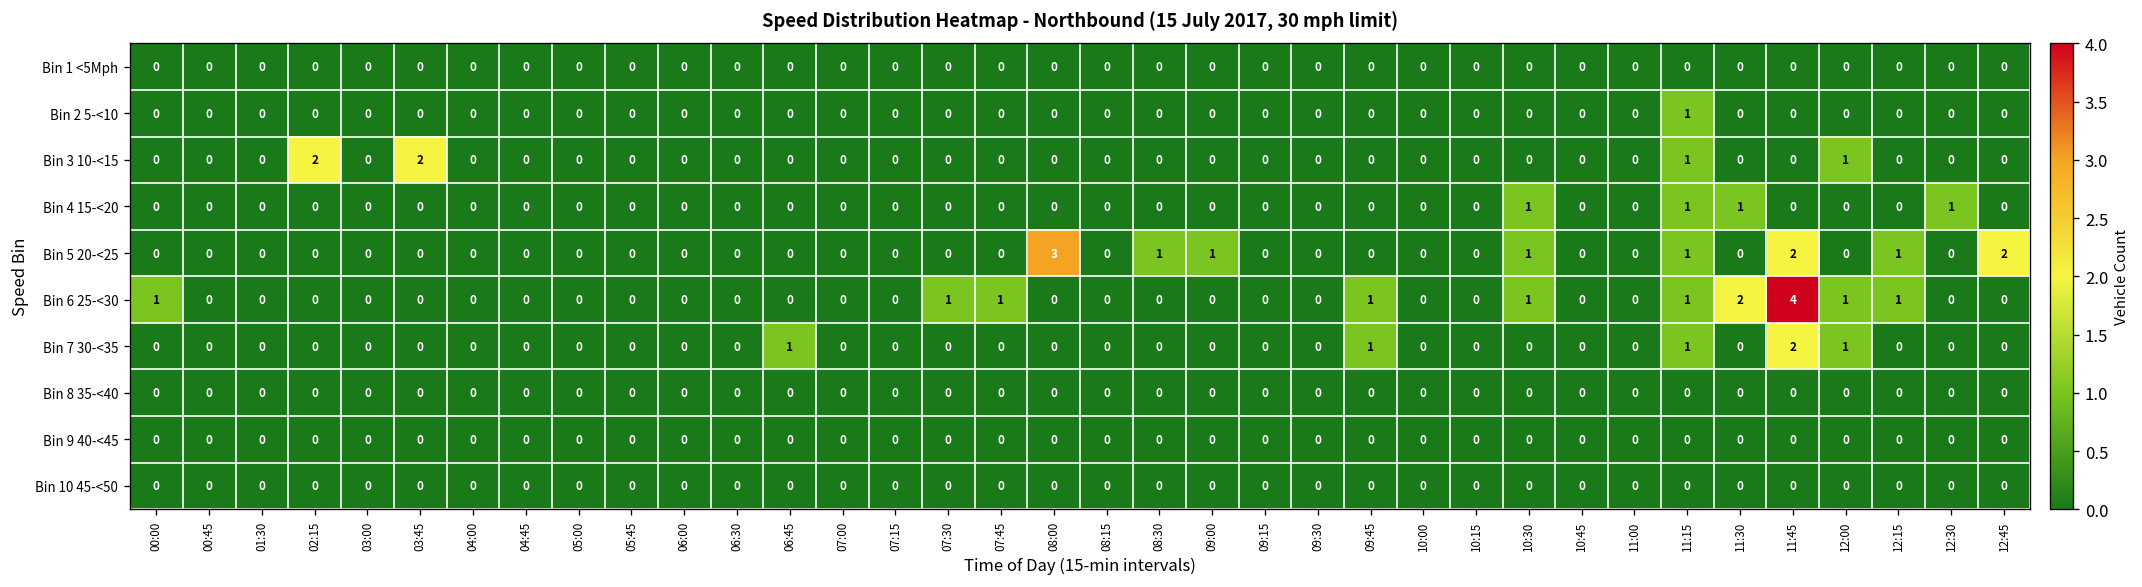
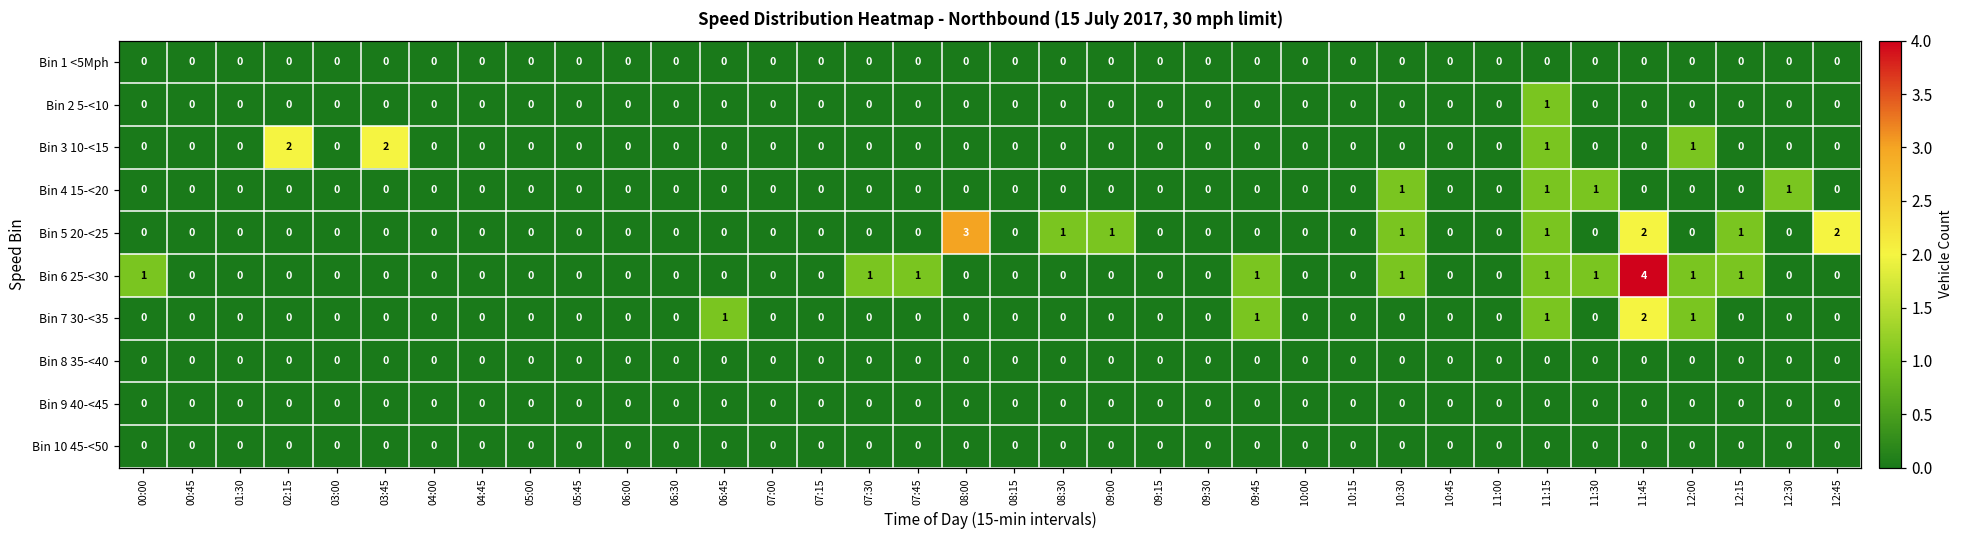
Bin 6 25-<30, 11:30: 2 -> 1
